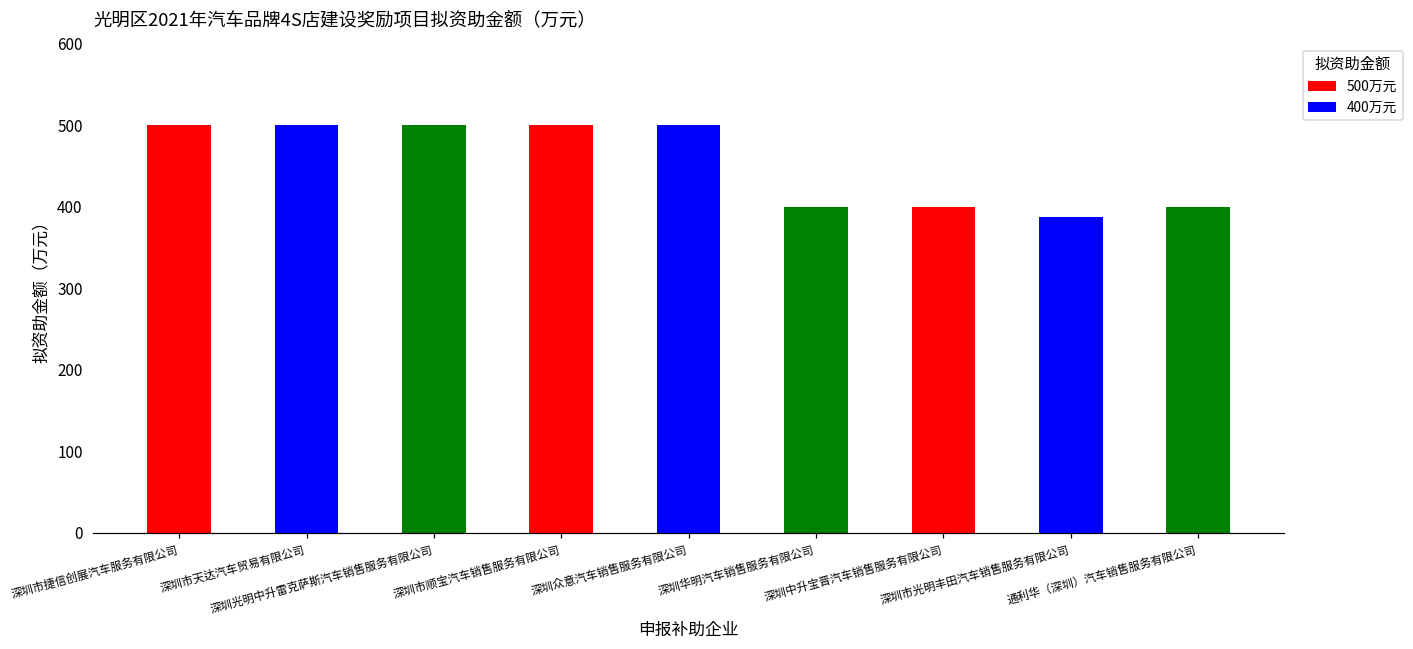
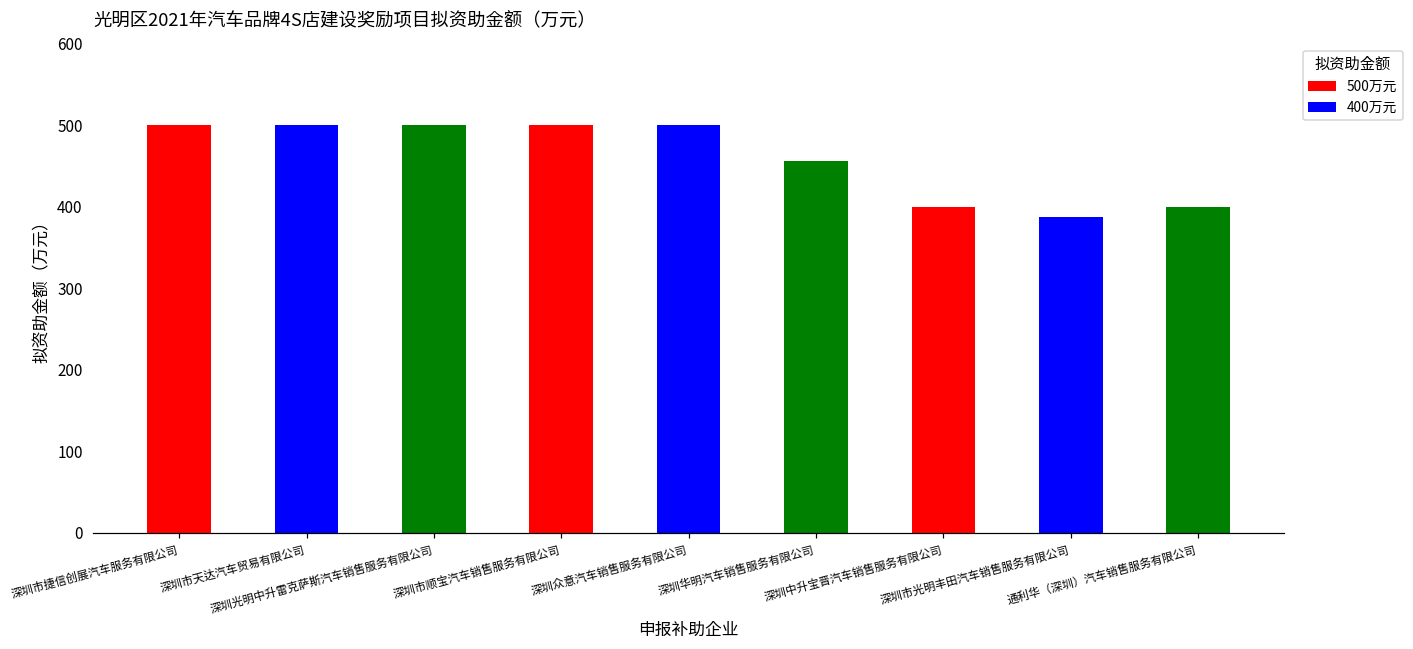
深圳华明汽车销售服务有限公司: 400 -> 460
